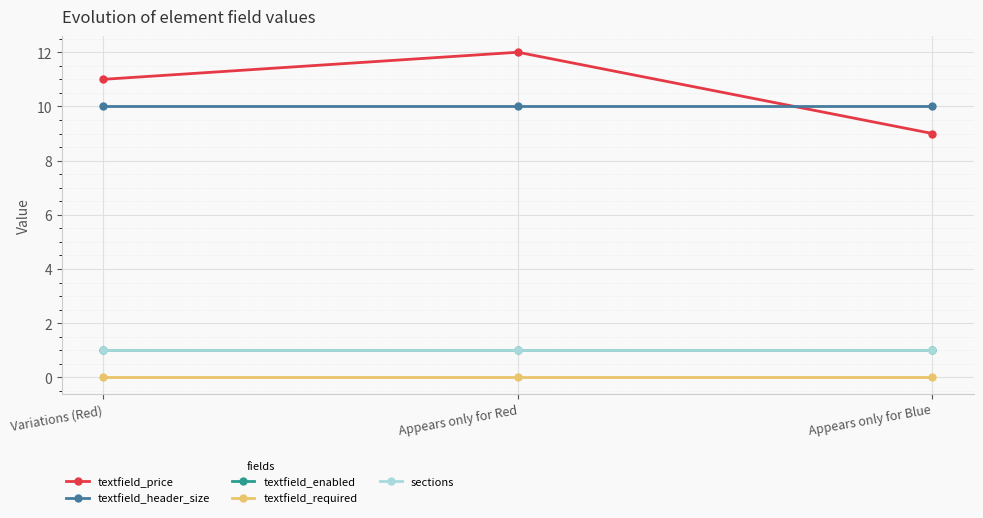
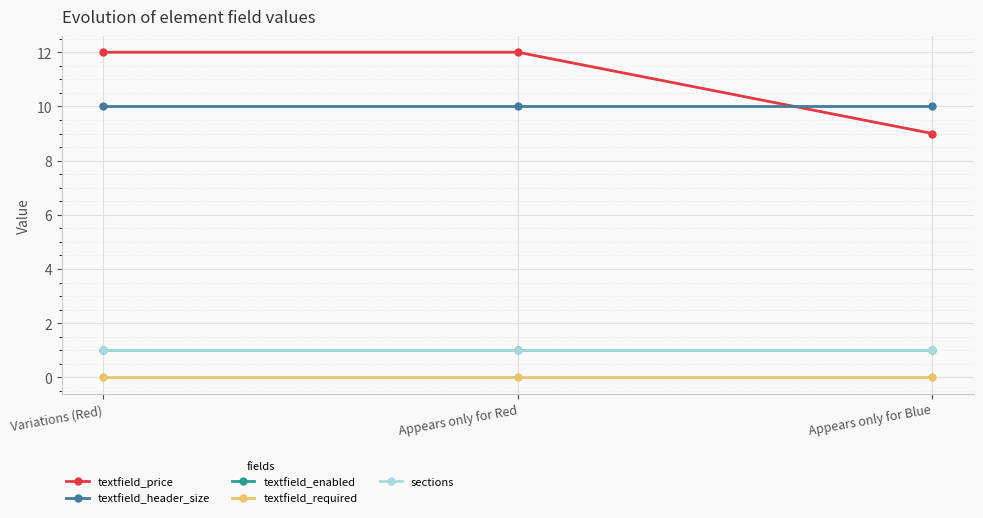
textfield_price, Variations (Red): 11 -> 12
